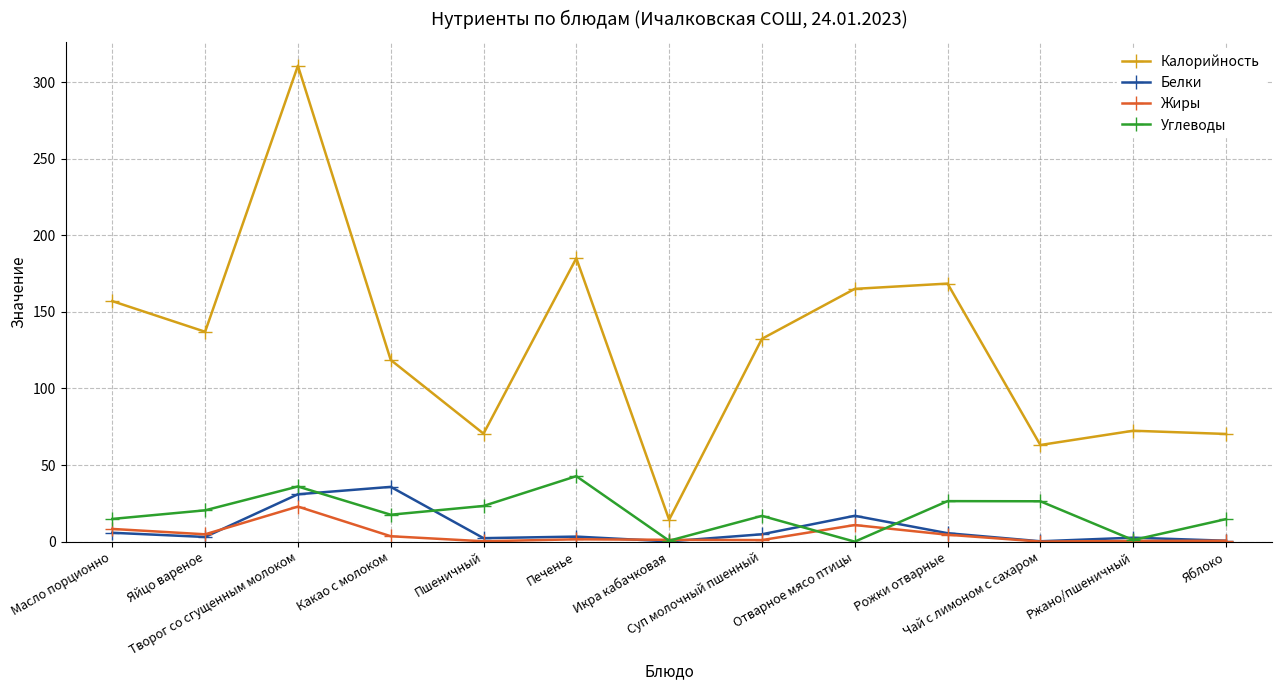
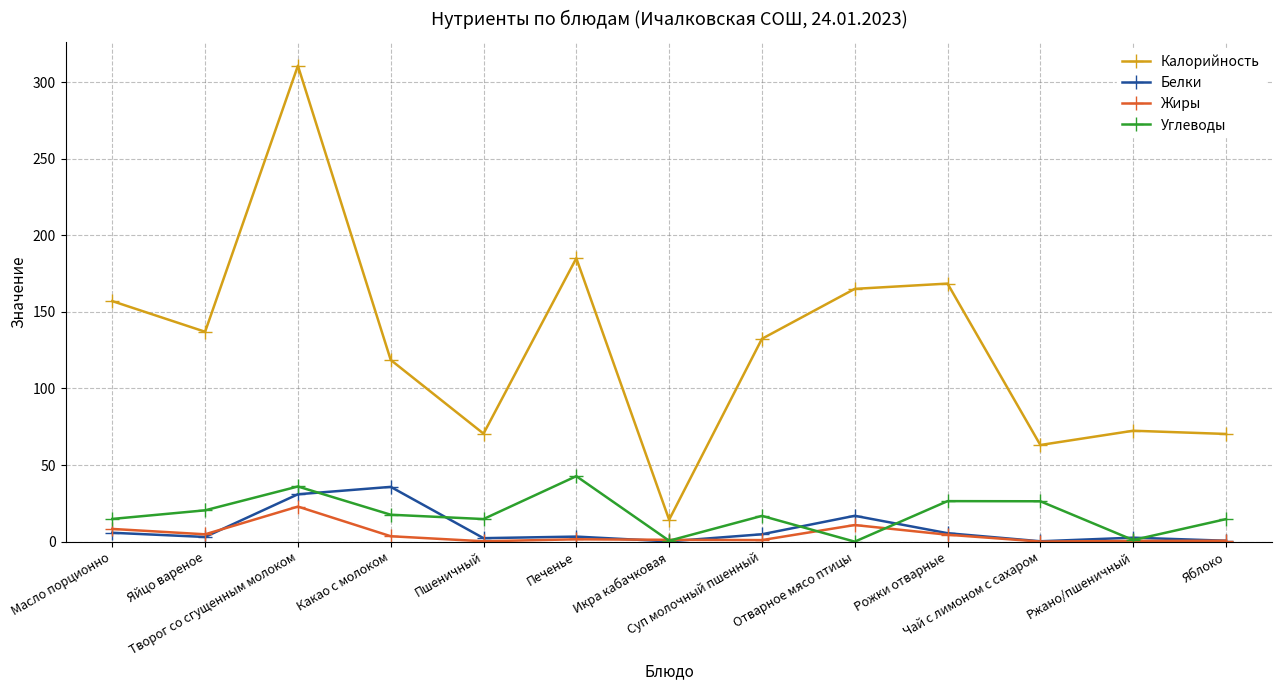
Углеводы, Пшеничный: 23 -> 15
